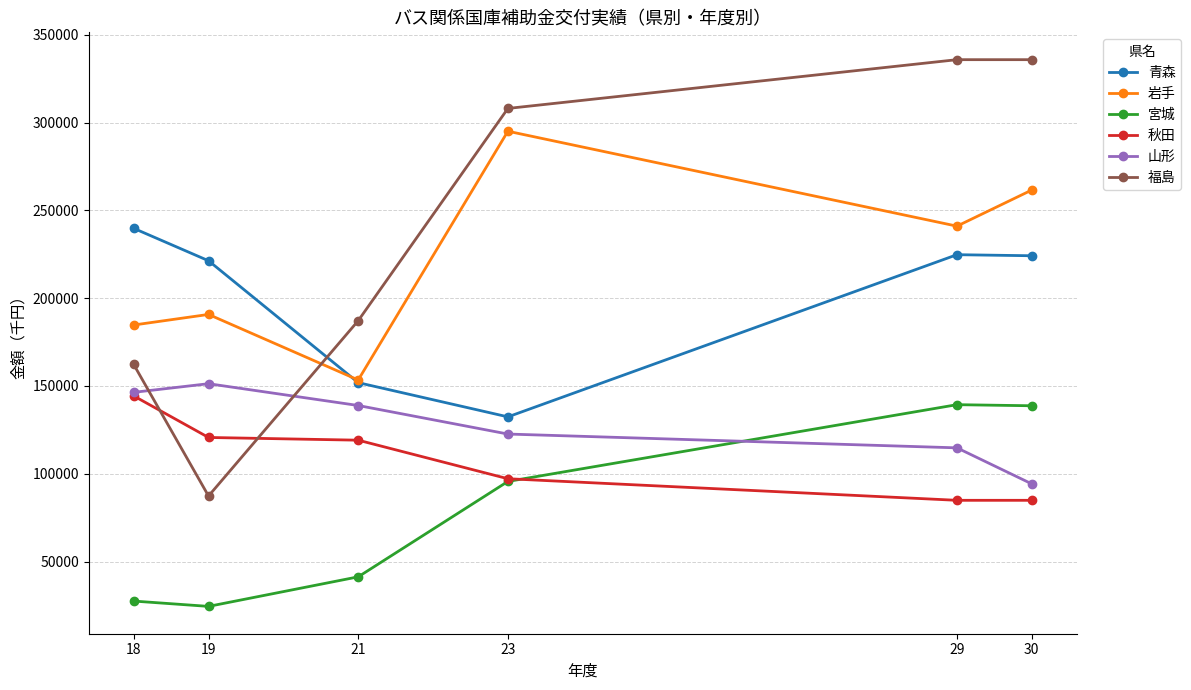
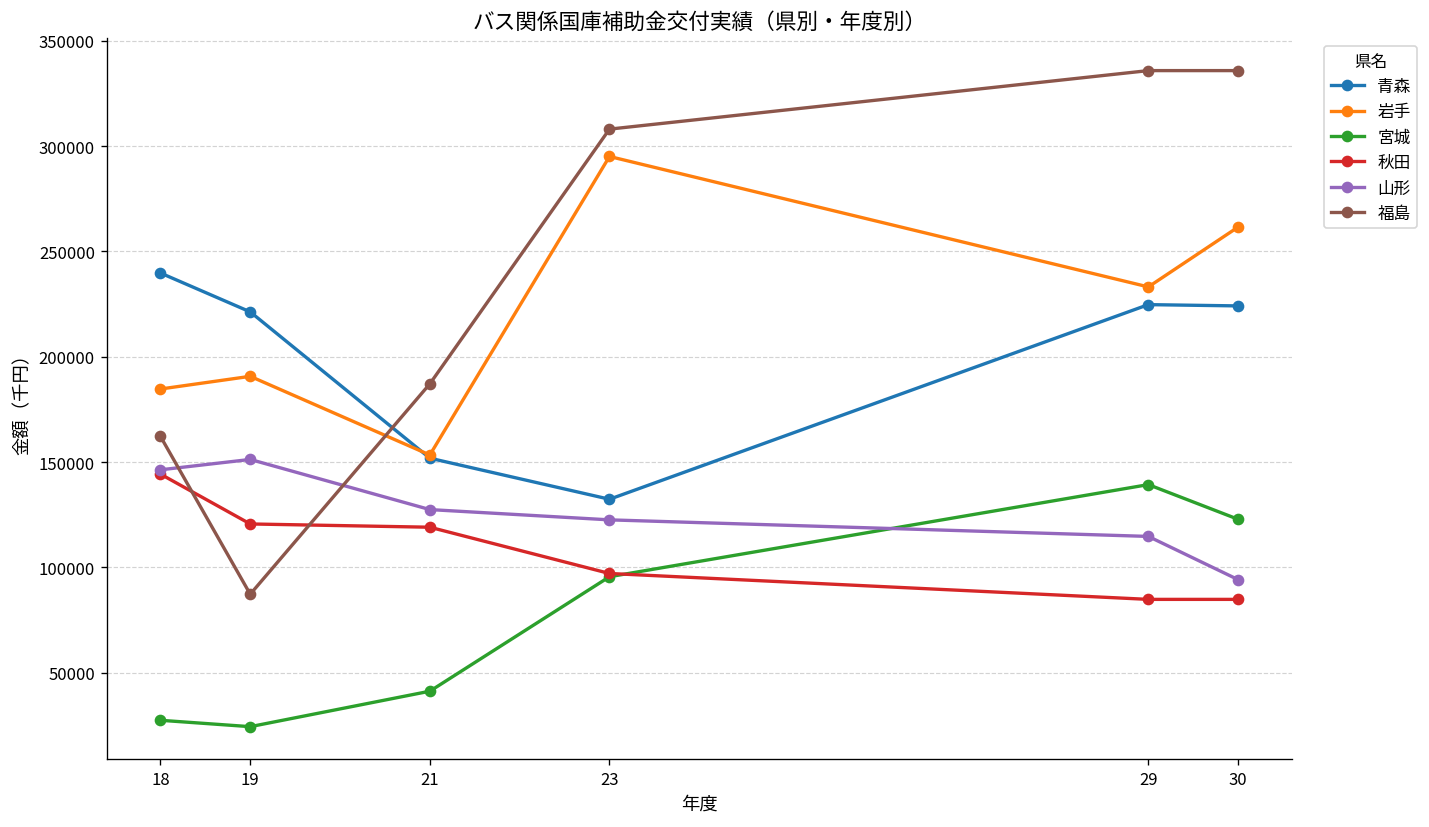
山形, 21: 139000 -> 127000
岩手, 29: 241000 -> 233000
宮城, 30: 139000 -> 123000
